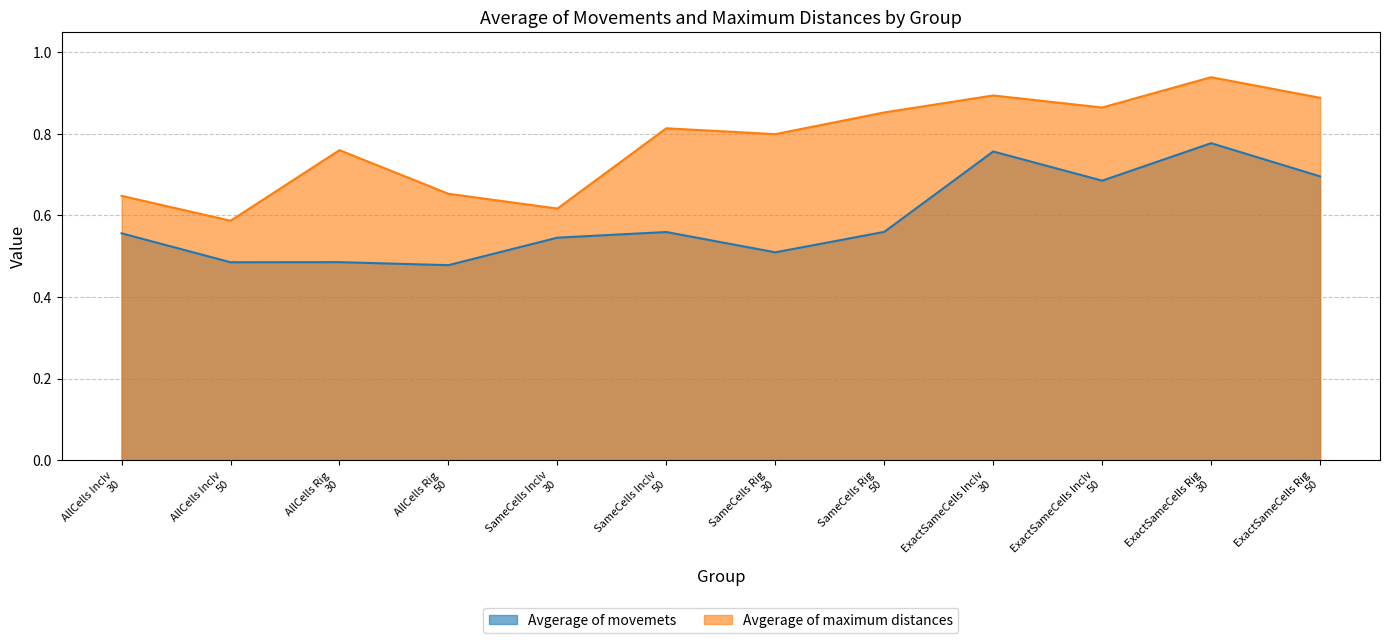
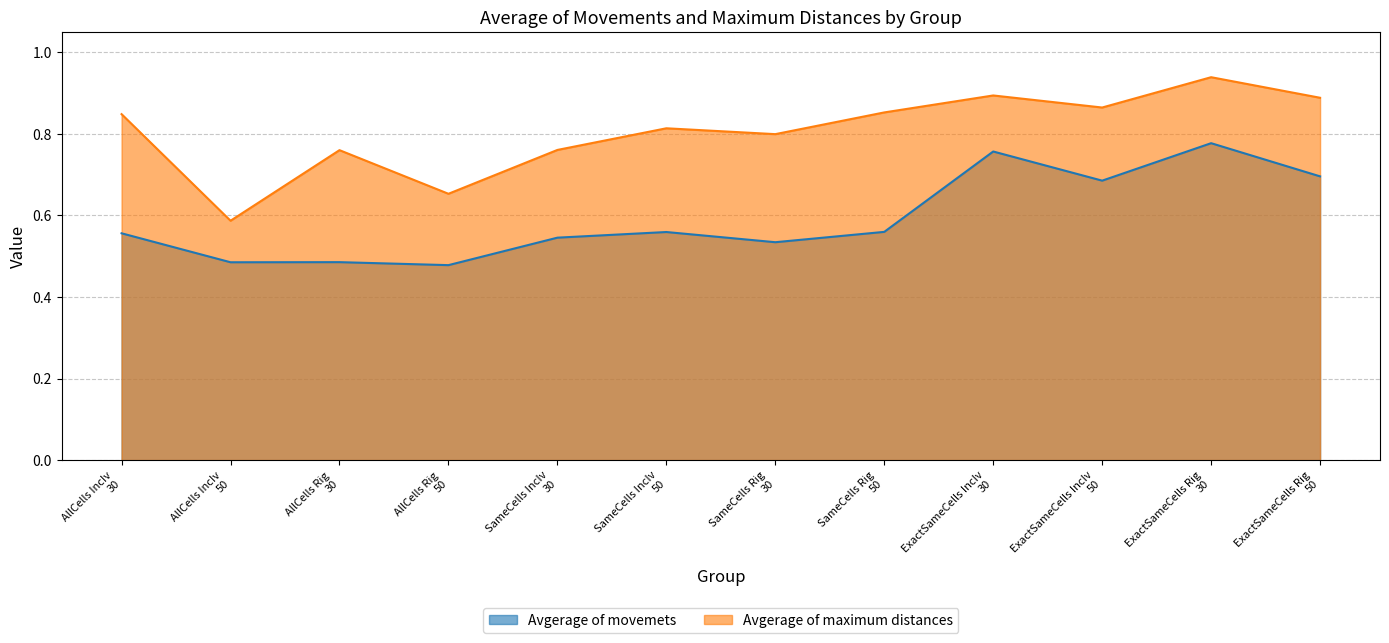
Avgerage of maximum distances, AllCells IncIv 30: 0.65 -> 0.85
Avgerage of maximum distances, SameCells IncIv 30: 0.62 -> 0.76
Avgerage of movemets, SameCells Rig 30: 0.51 -> 0.53
